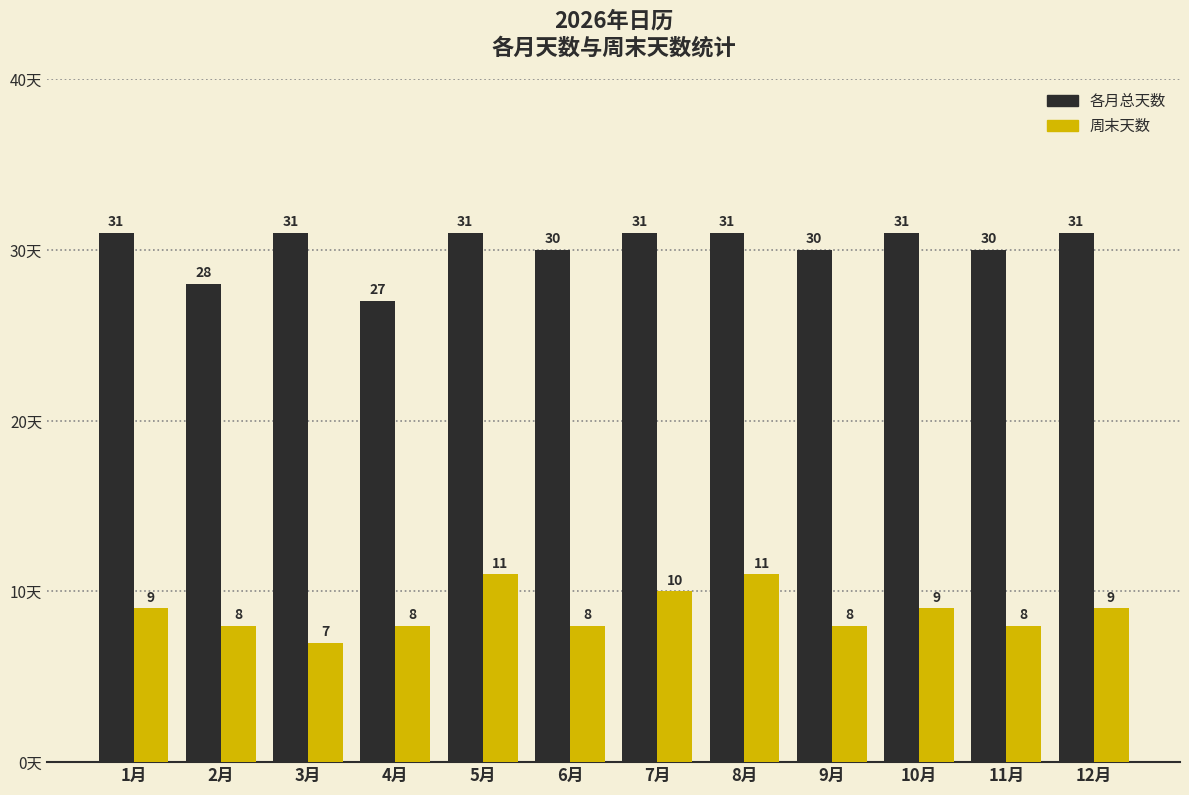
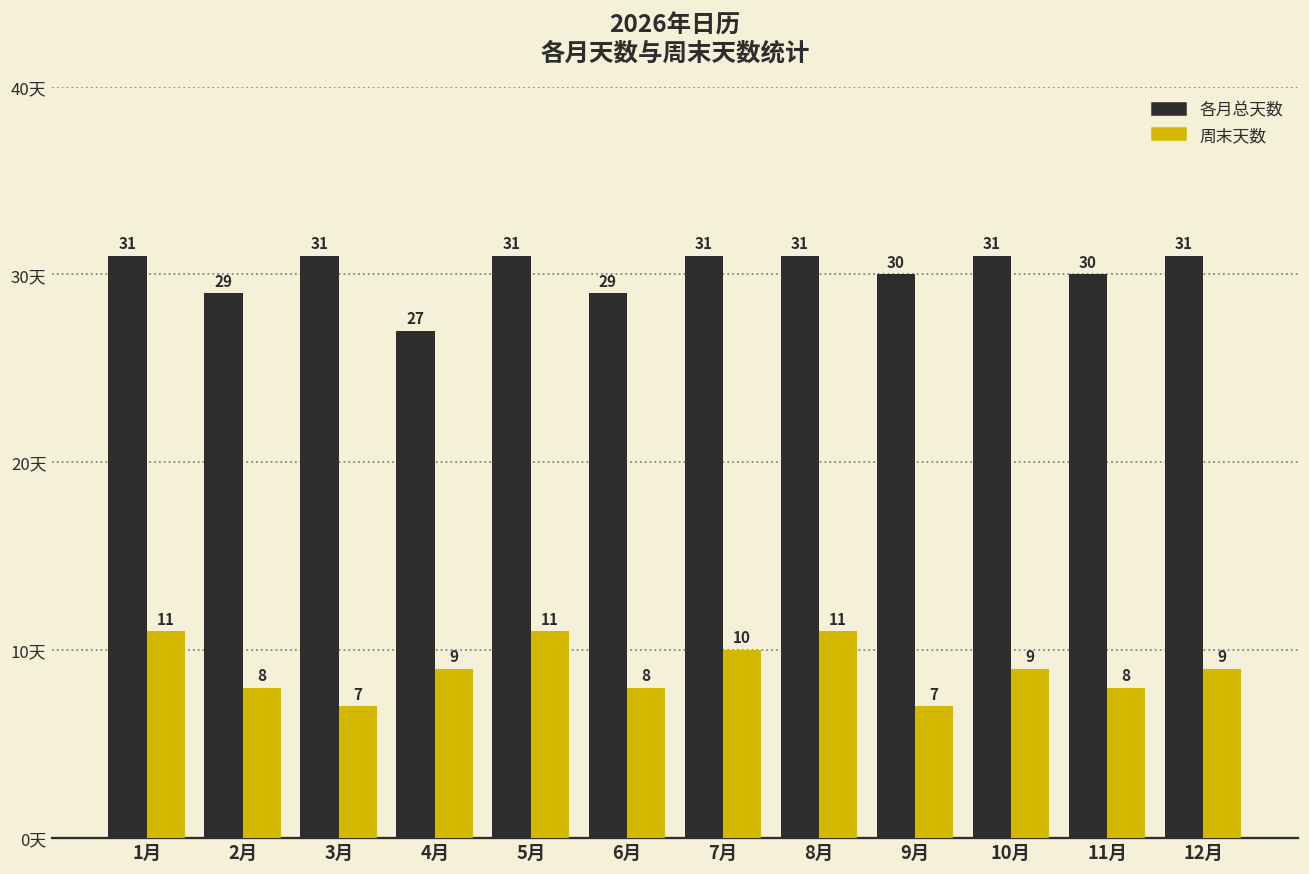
周末天数, 1月: 9 -> 11
各月总天数, 2月: 28 -> 29
周末天数, 4月: 8 -> 9
各月总天数, 6月: 30 -> 29
周末天数, 9月: 8 -> 7
